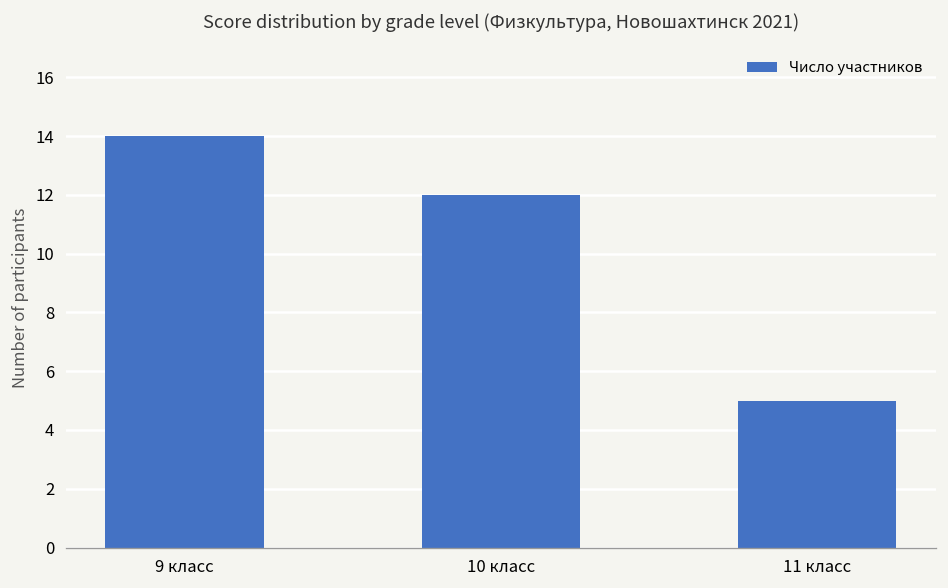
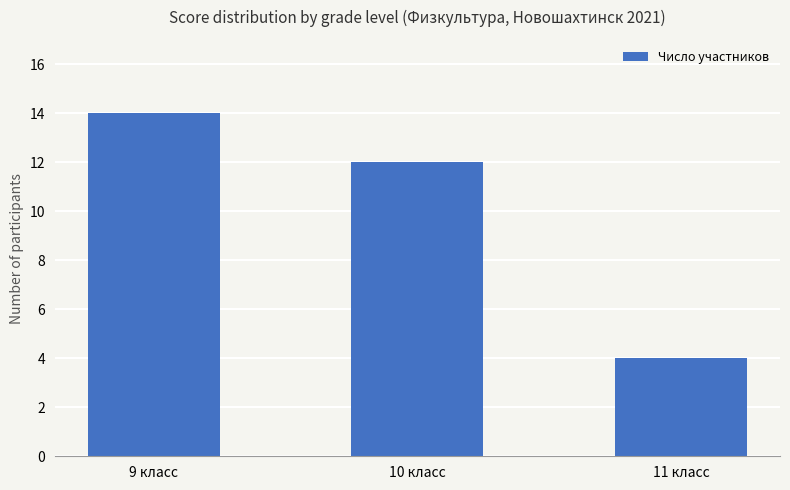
11 класс: 5 -> 4
